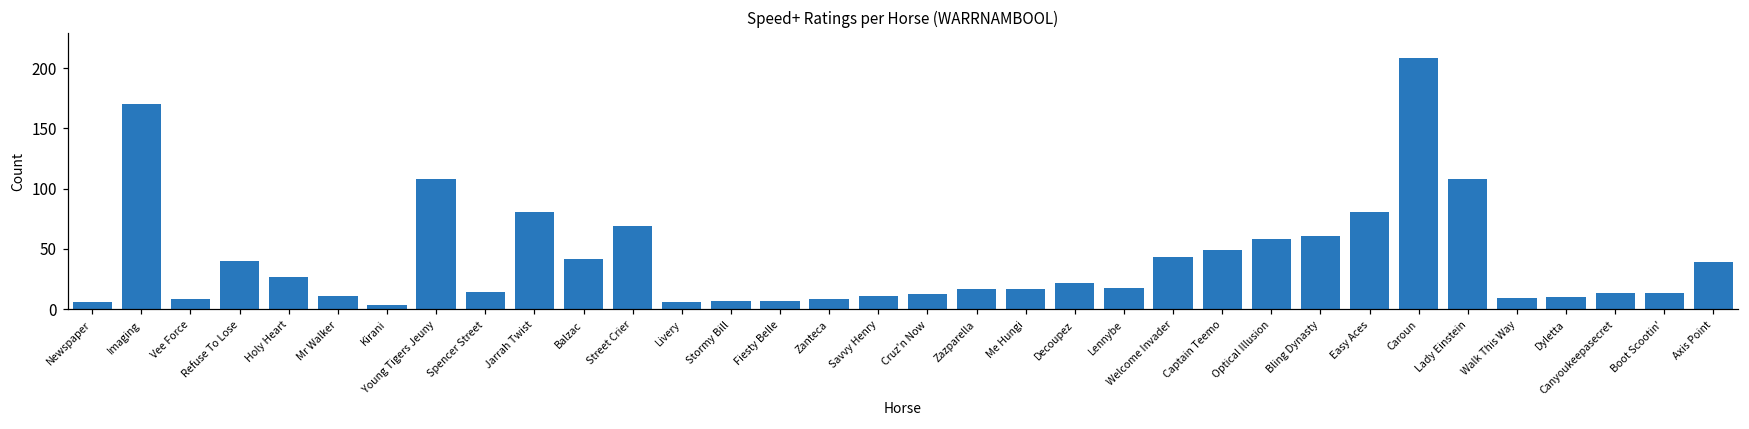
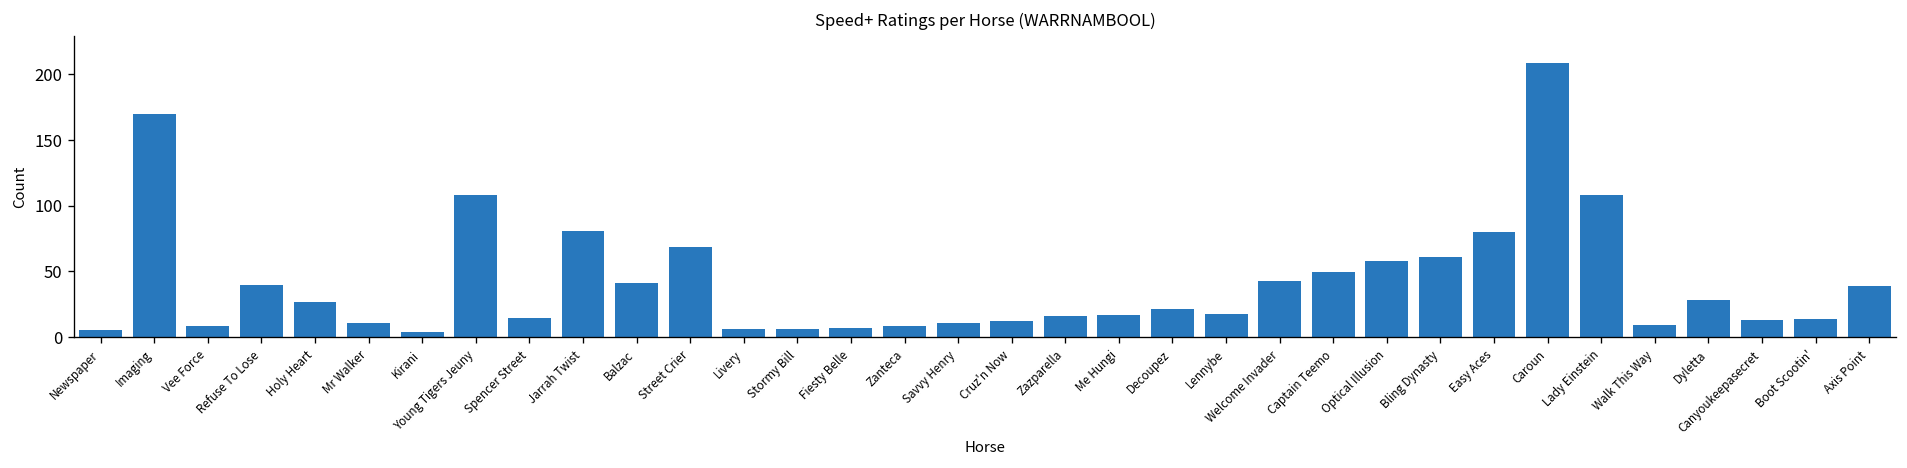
Dyletta: 10 -> 28
